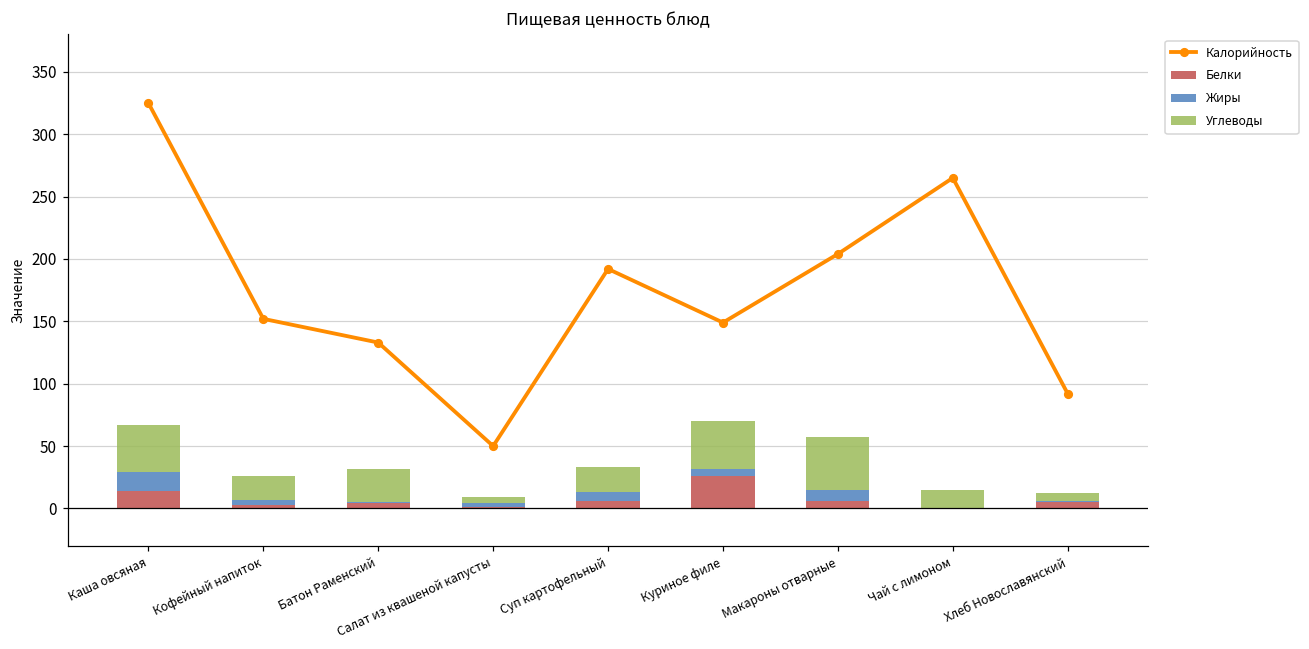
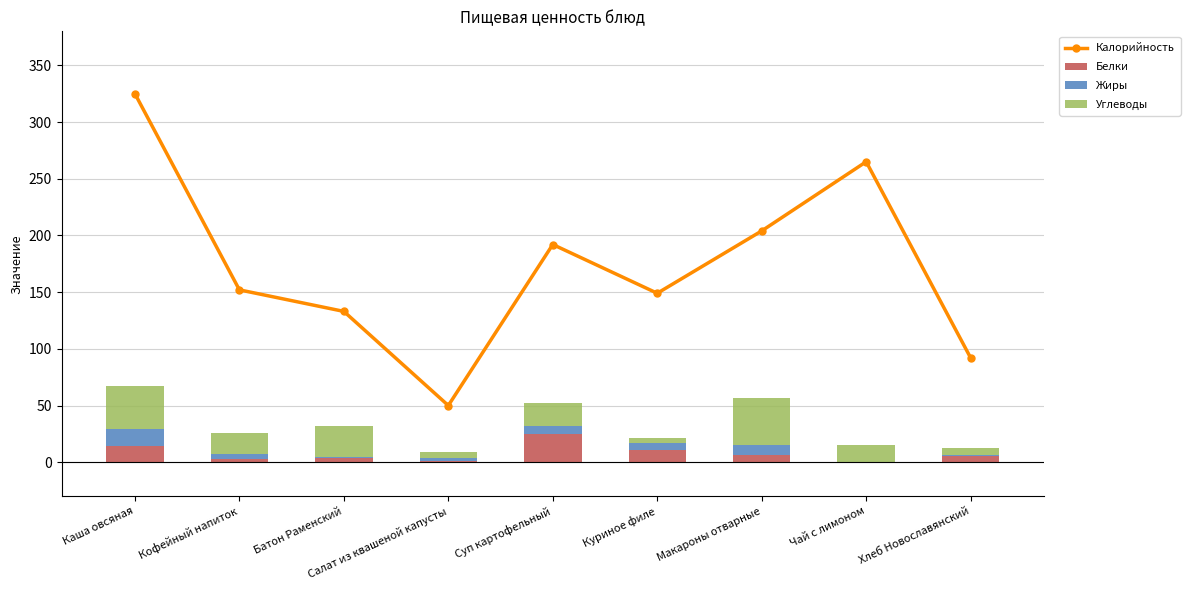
Белки, Суп картофельный: 6 -> 25
Белки, Куриное филе: 26 -> 11
Углеводы, Куриное филе: 38 -> 4
